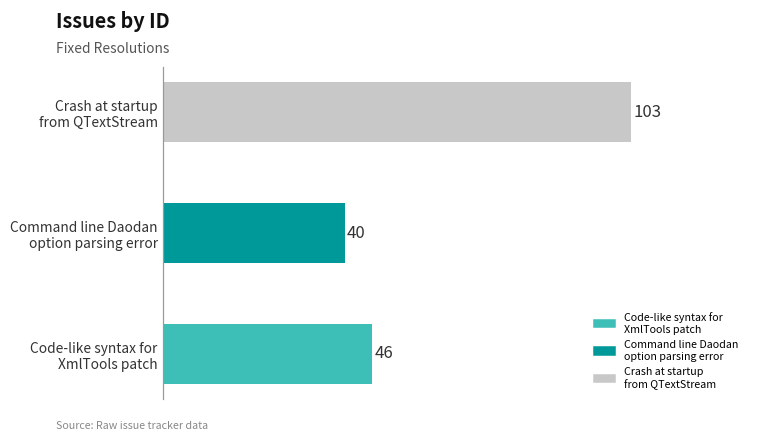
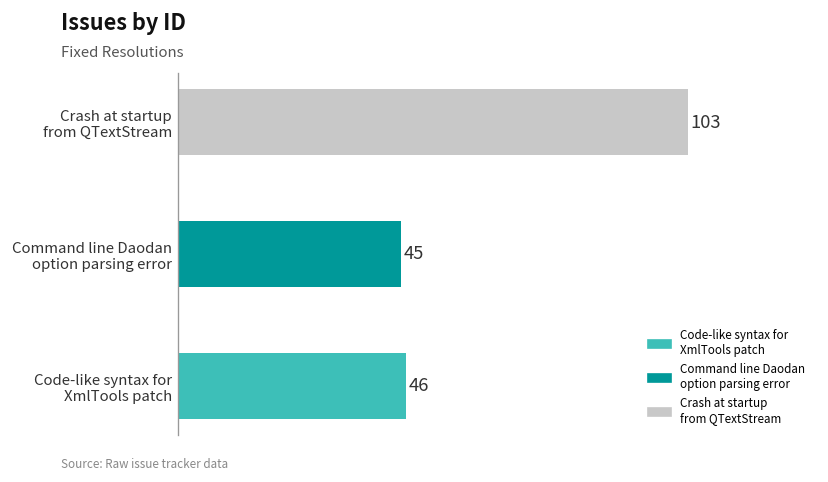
Command line Daodan option parsing error: 40 -> 45
